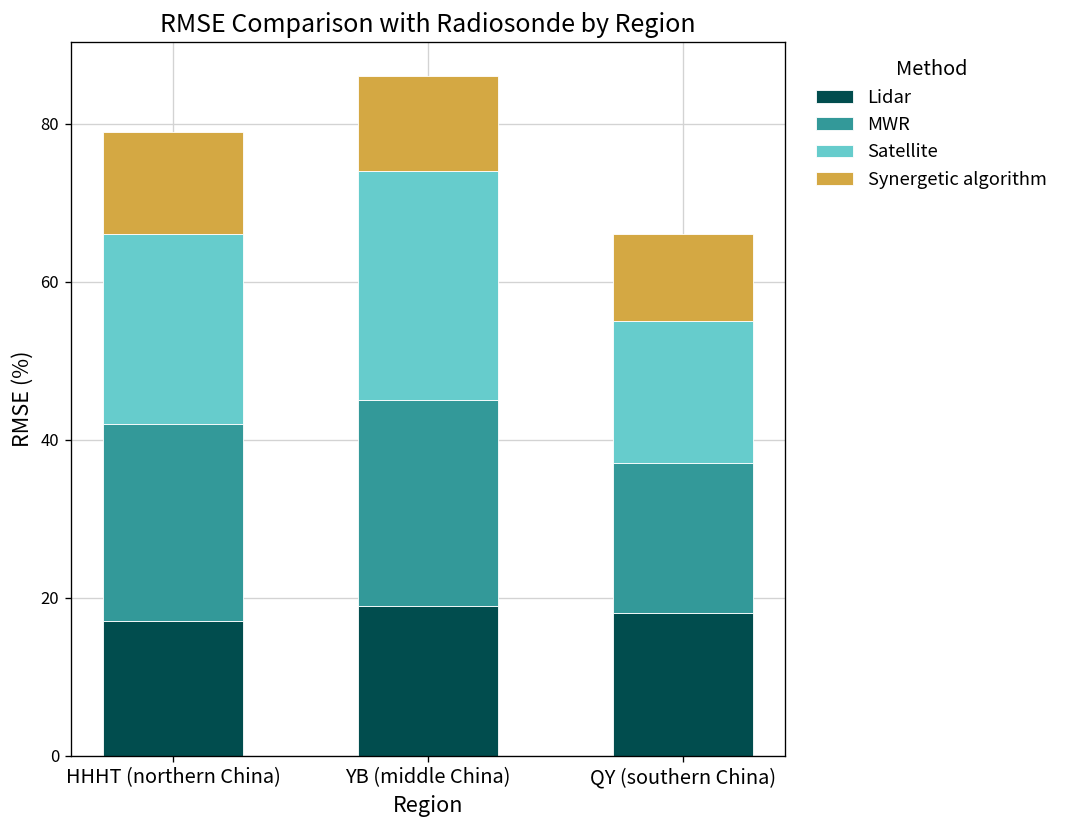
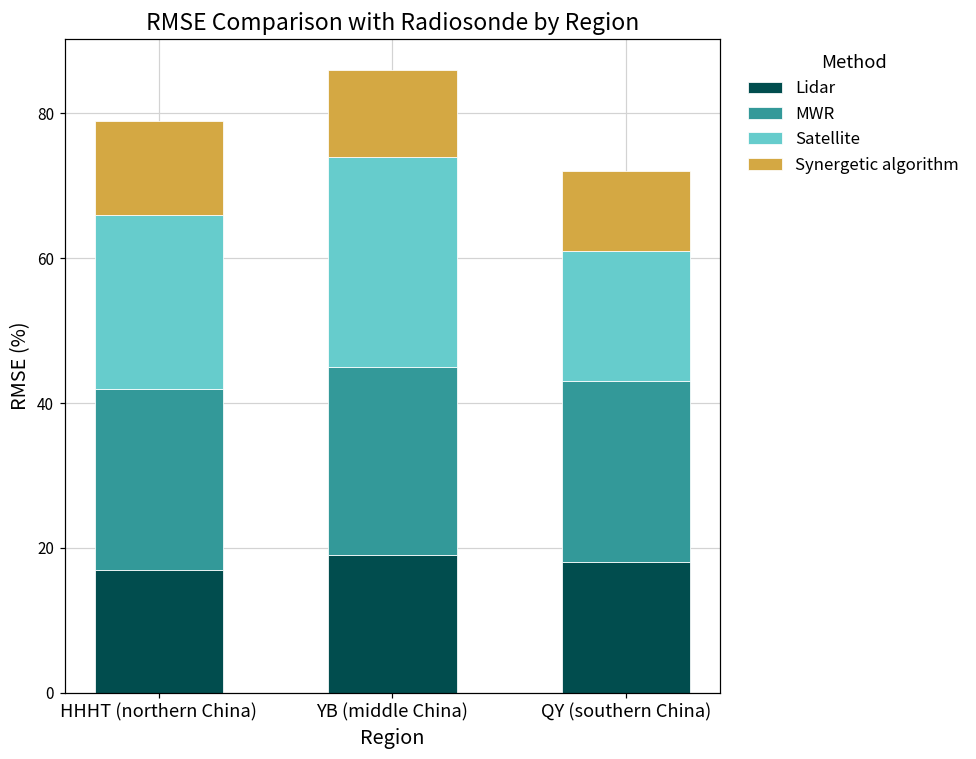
MWR, QY (southern China): 19 -> 25
